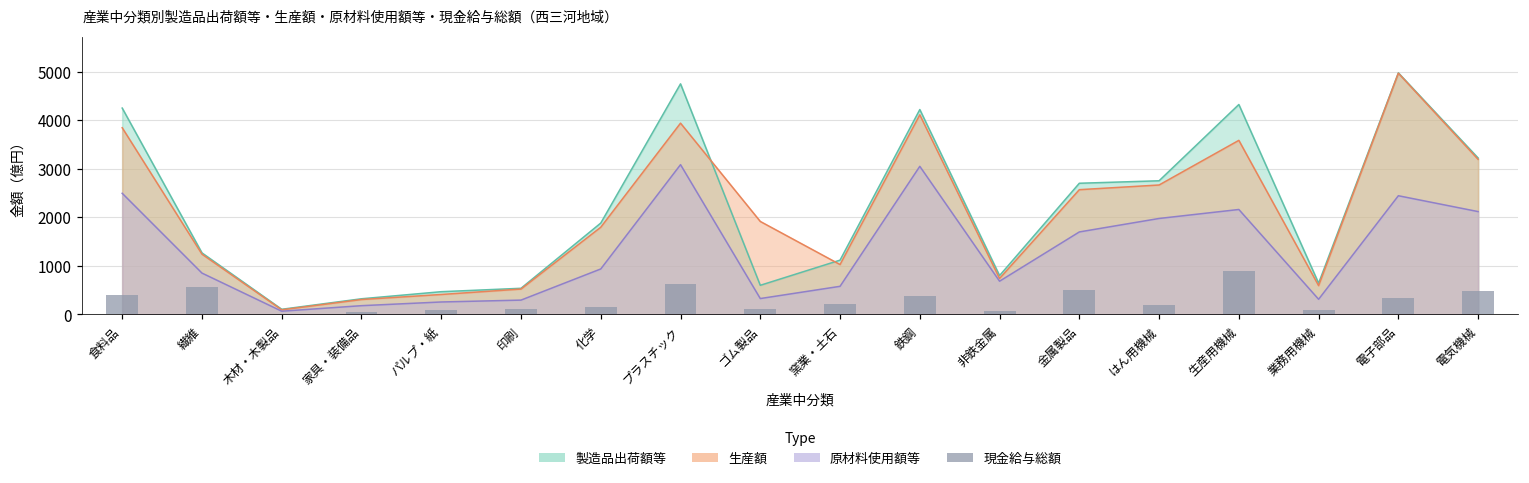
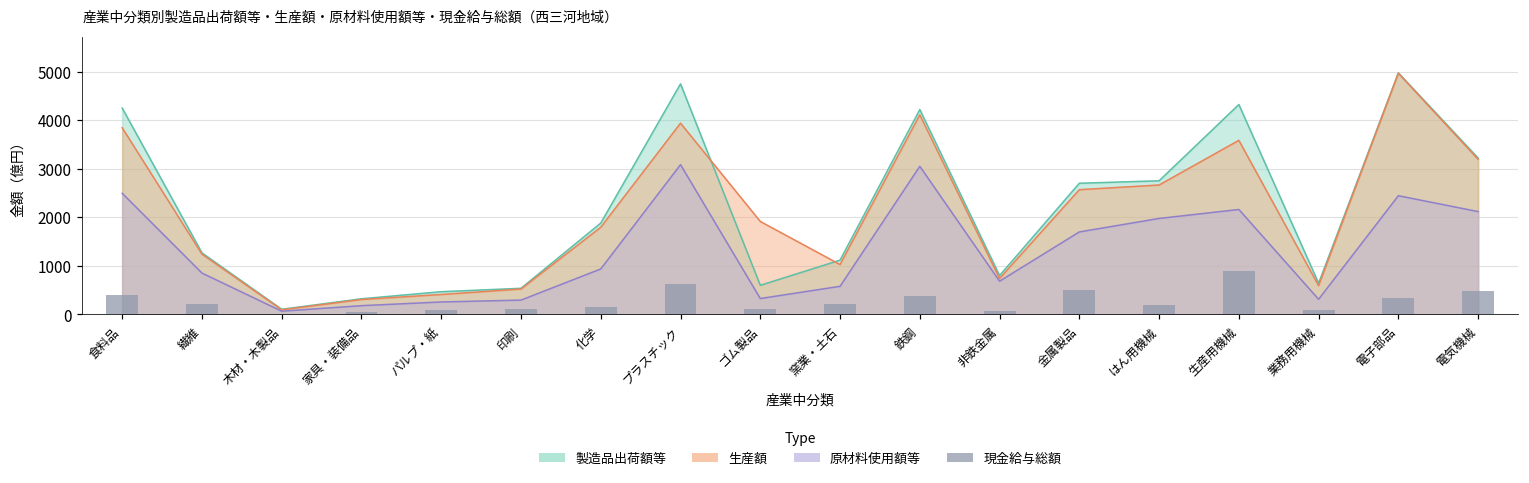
現金給与総額, 繊維: 600 -> 200
